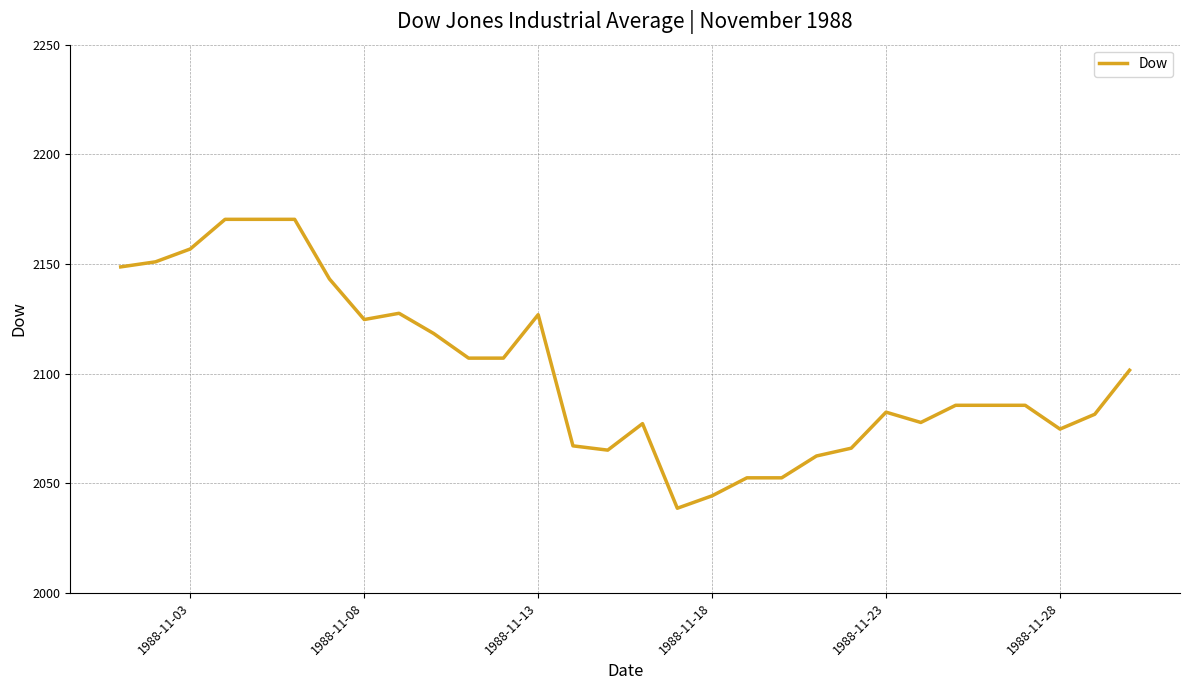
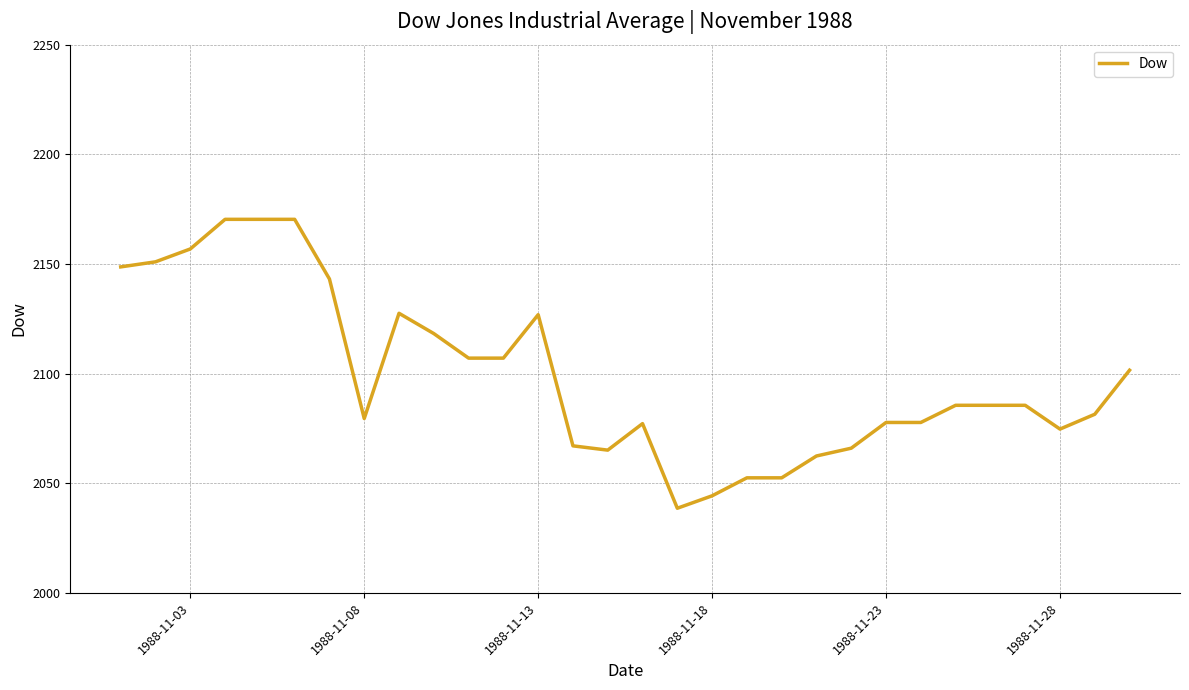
1988-11-08: 2125 -> 2079
1988-11-23: 2082 -> 2078
